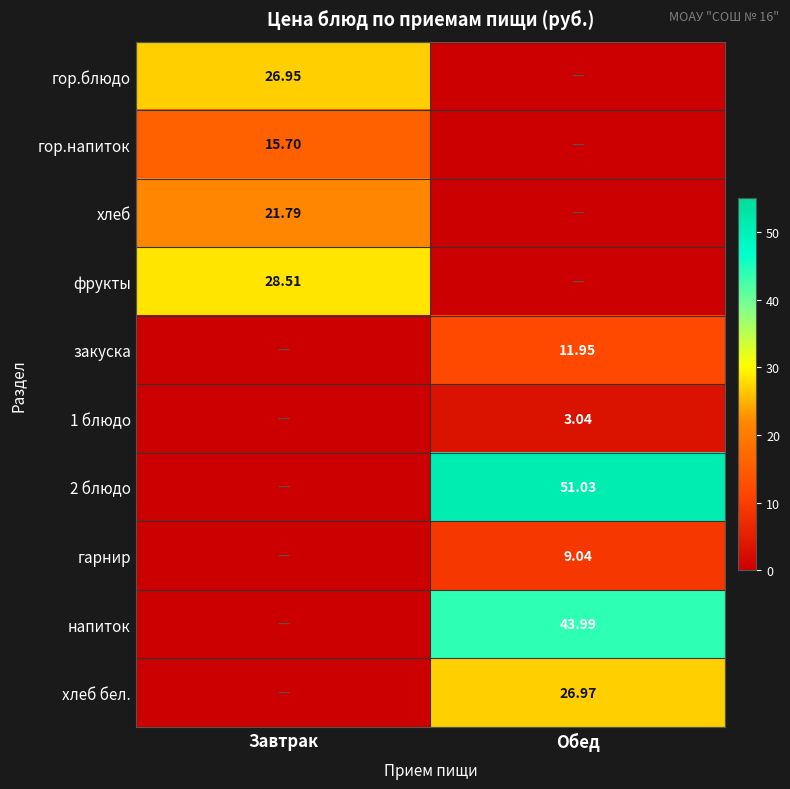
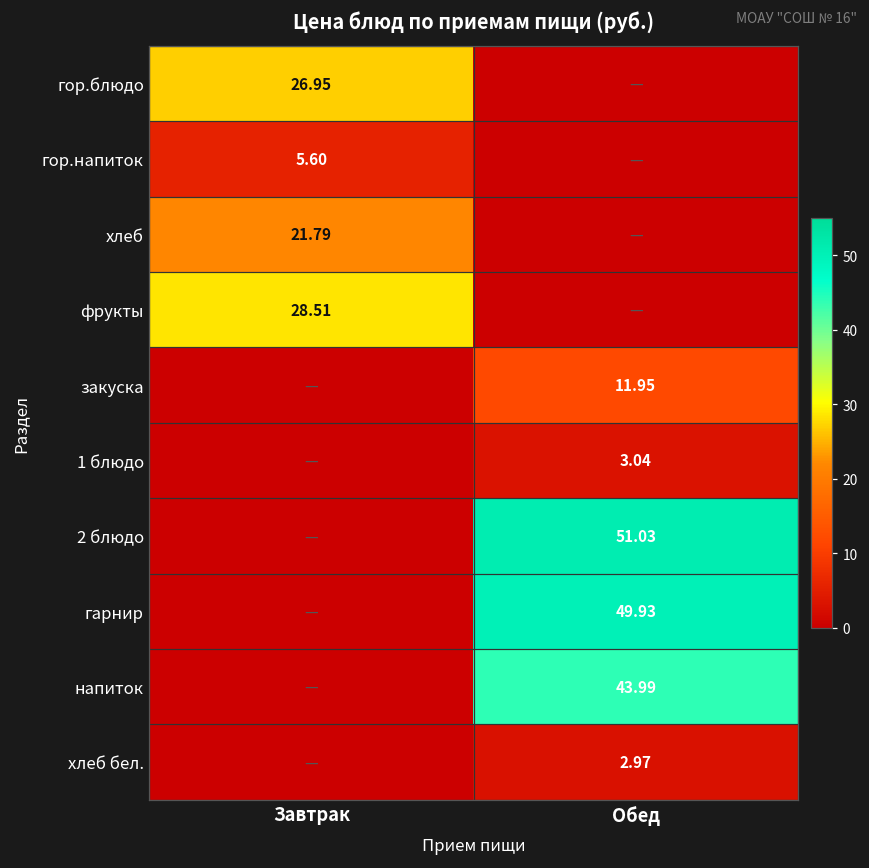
гор.напиток, Завтрак: 15.70 -> 5.60
гарнир, Обед: 9.04 -> 49.93
хлеб бел., Обед: 26.97 -> 2.97
